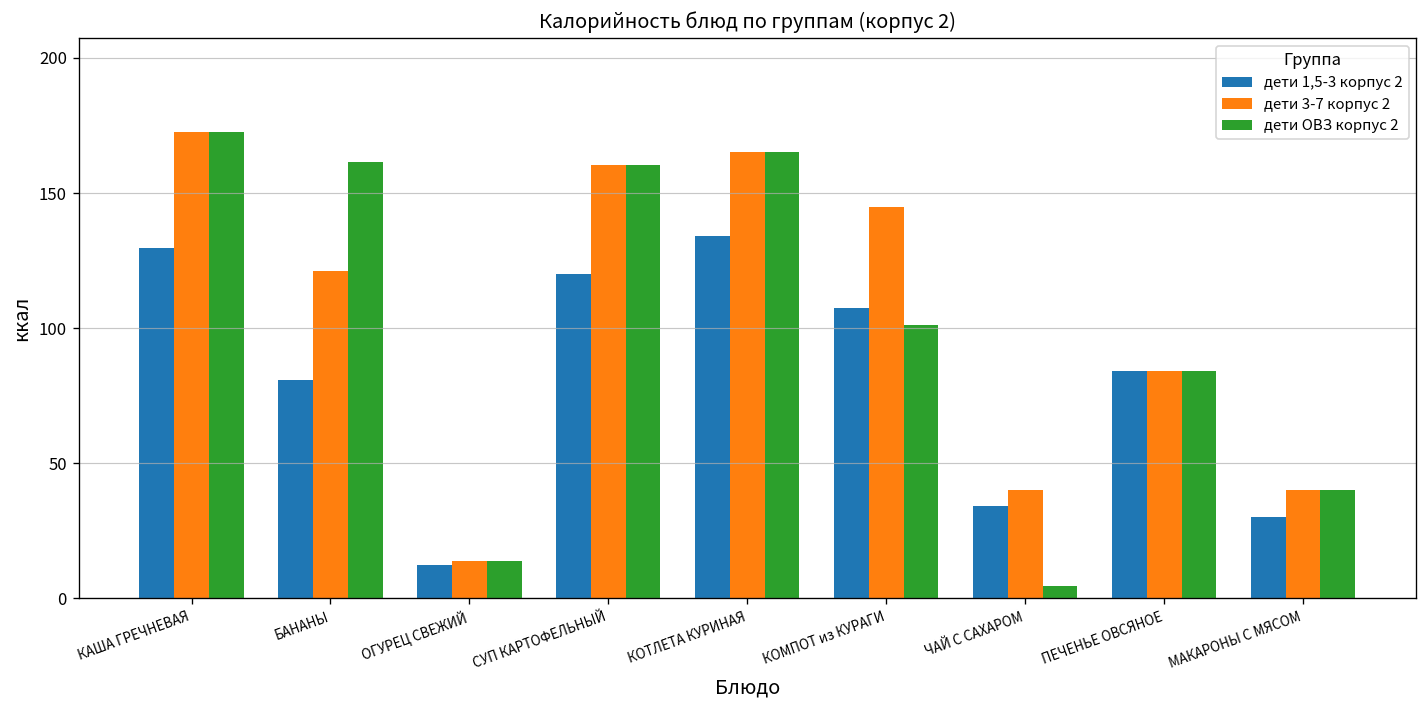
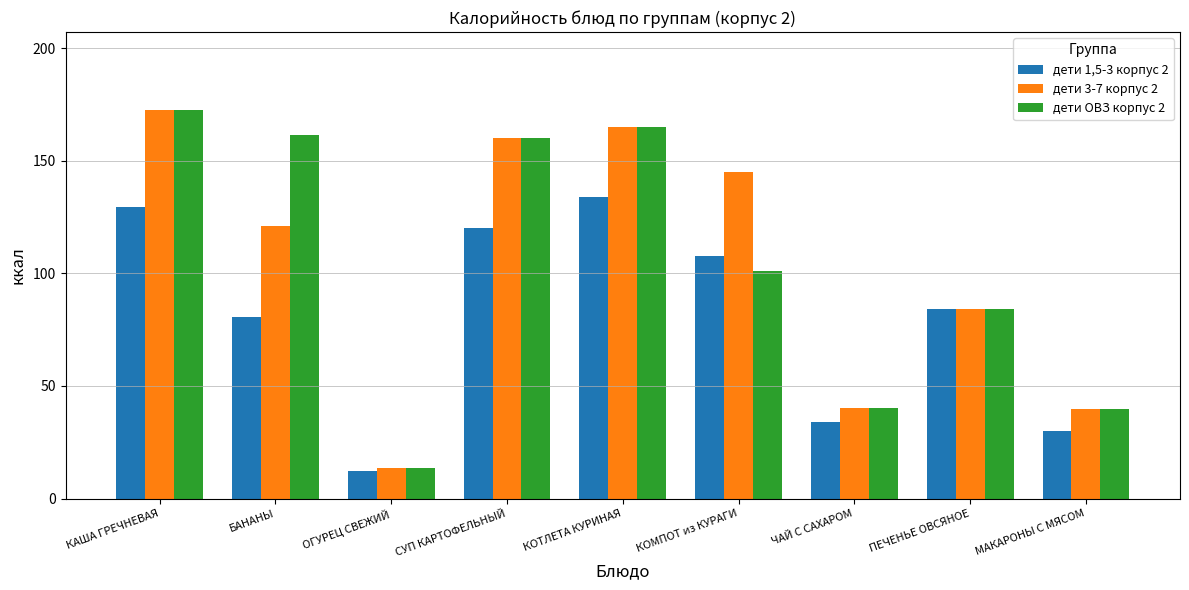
дети ОВЗ корпус 2, ЧАЙ С САХАРОМ: 5 -> 40
